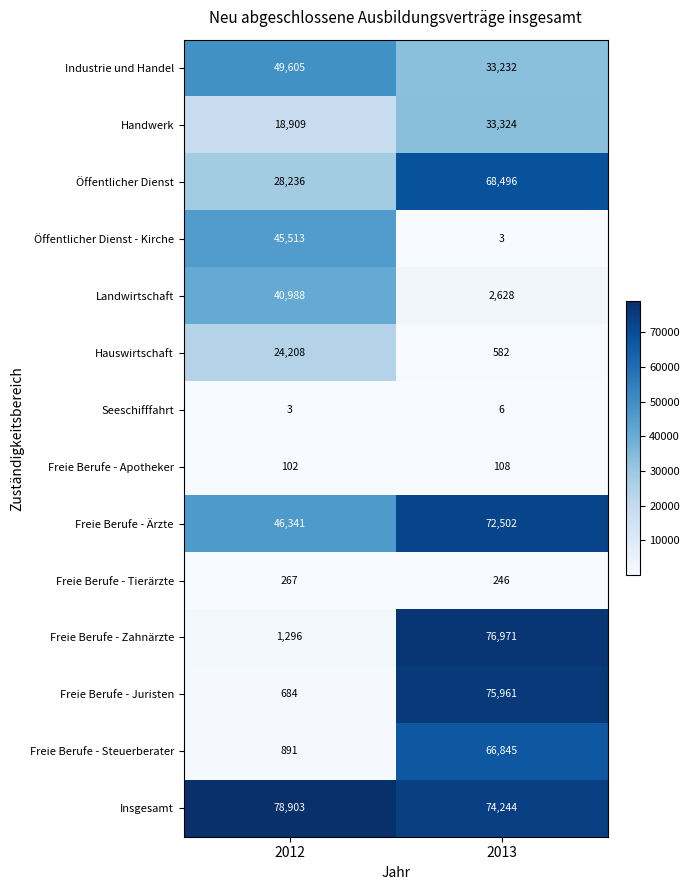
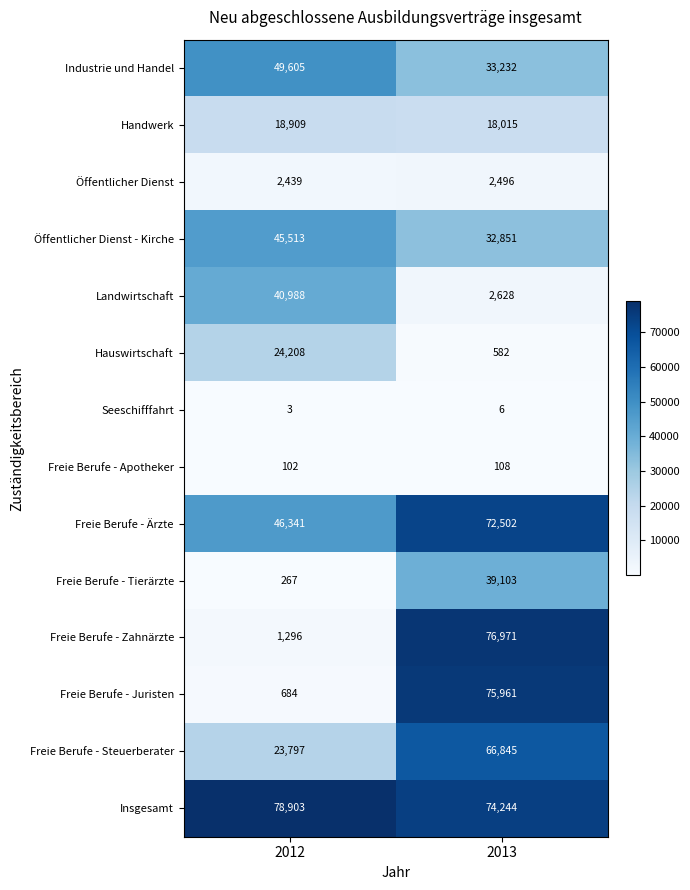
Handwerk, 2013: 33,324 -> 18,015
Öffentlicher Dienst, 2012: 28,236 -> 2,439
Öffentlicher Dienst, 2013: 68,496 -> 2,496
Öffentlicher Dienst - Kirche, 2013: 3 -> 32,851
Freie Berufe - Tierärzte, 2013: 246 -> 39,103
Freie Berufe - Steuerberater, 2012: 891 -> 23,797
